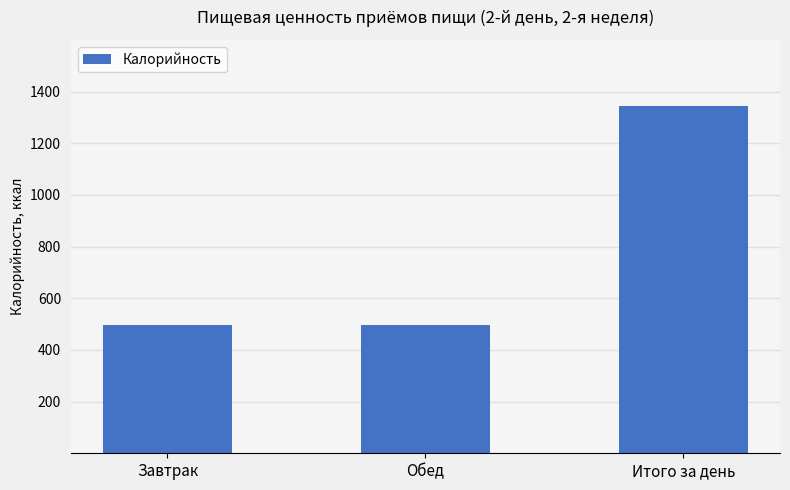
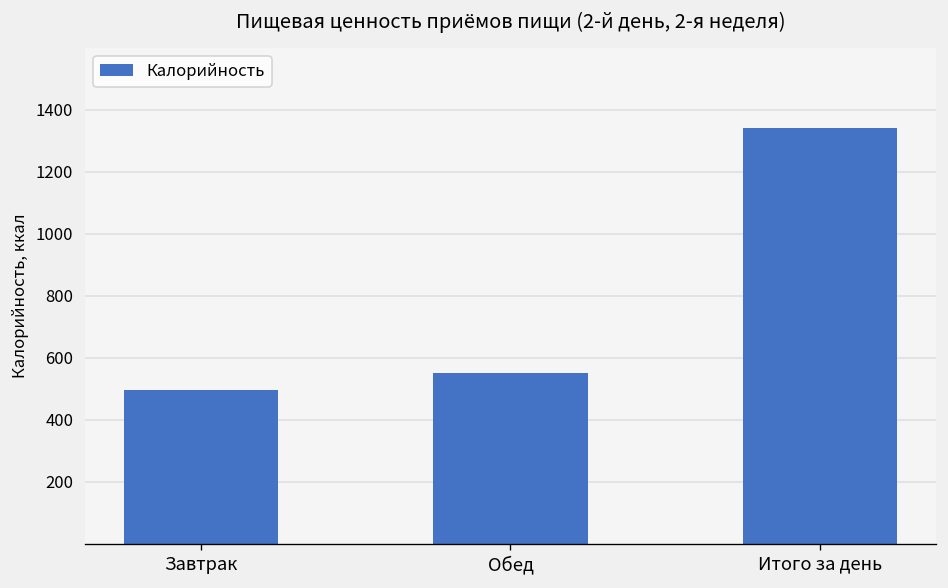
Обед: 500 -> 550
